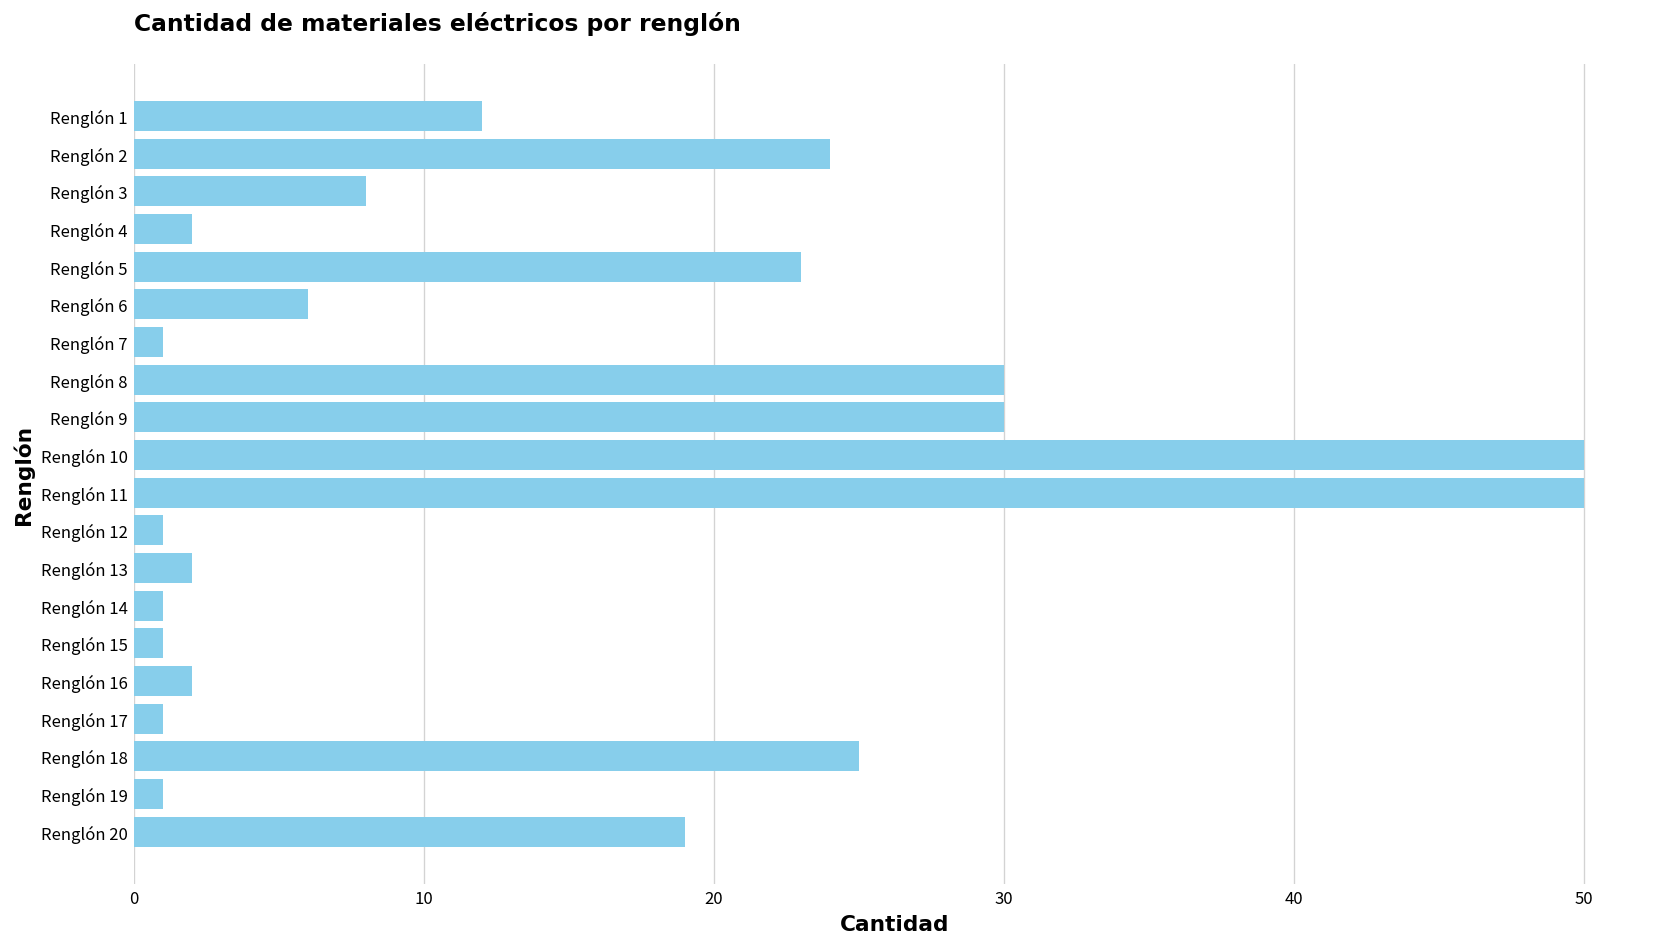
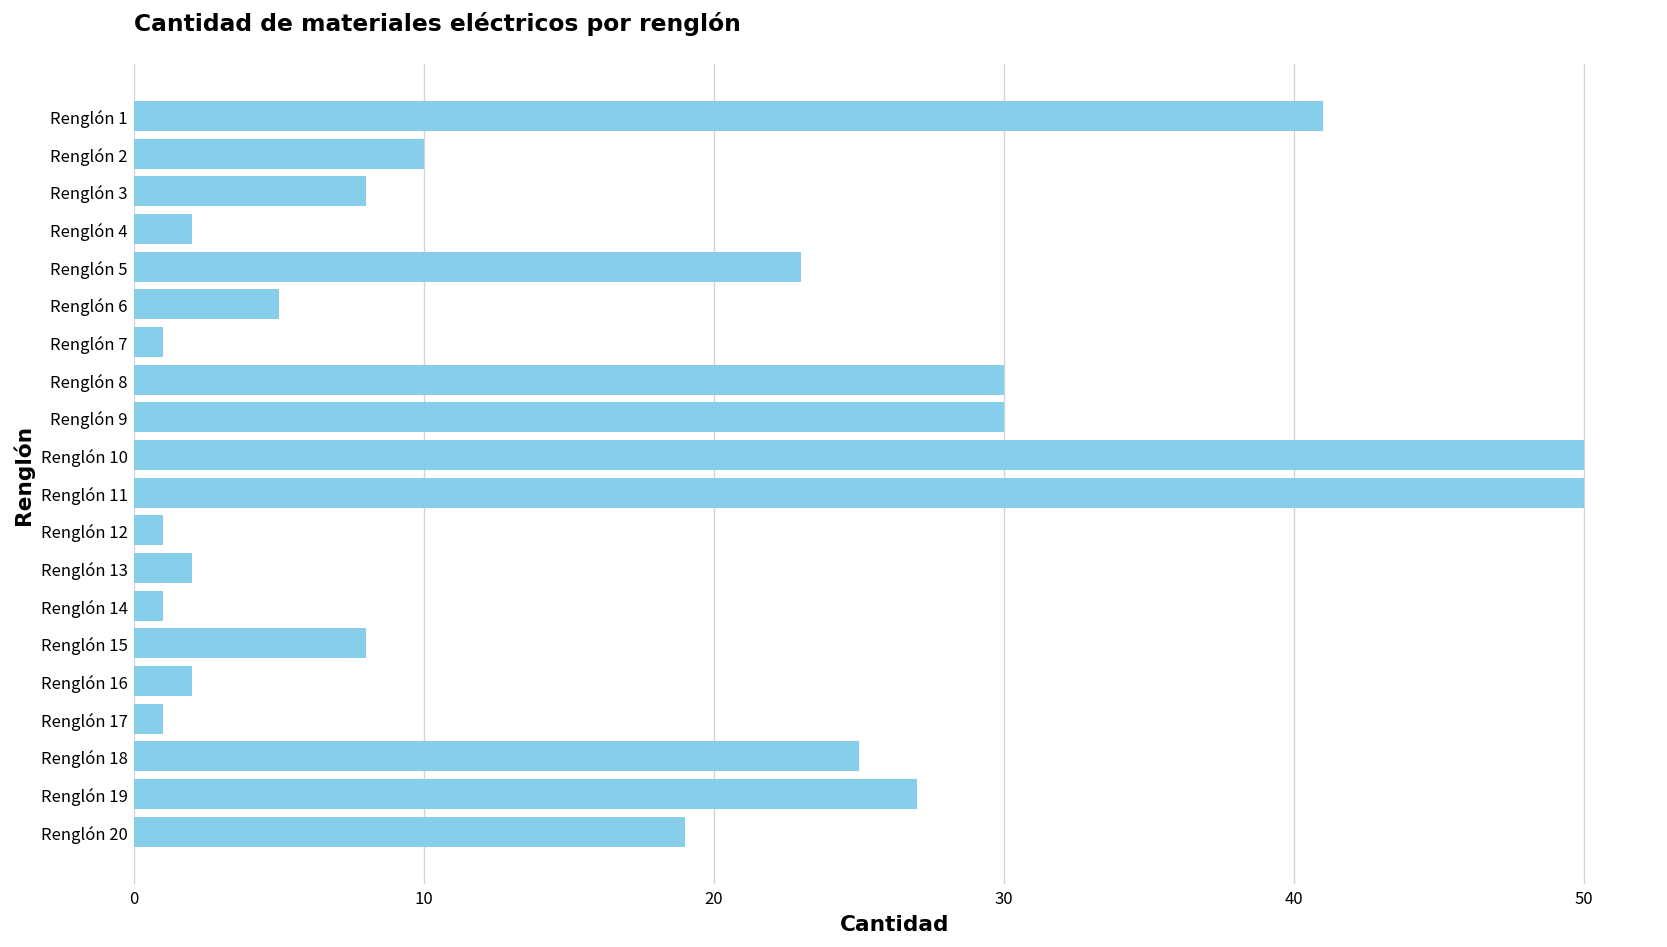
Renglón 1: 12 -> 41
Renglón 2: 24 -> 10
Renglón 6: 6 -> 5
Renglón 15: 1 -> 8
Renglón 19: 1 -> 27
